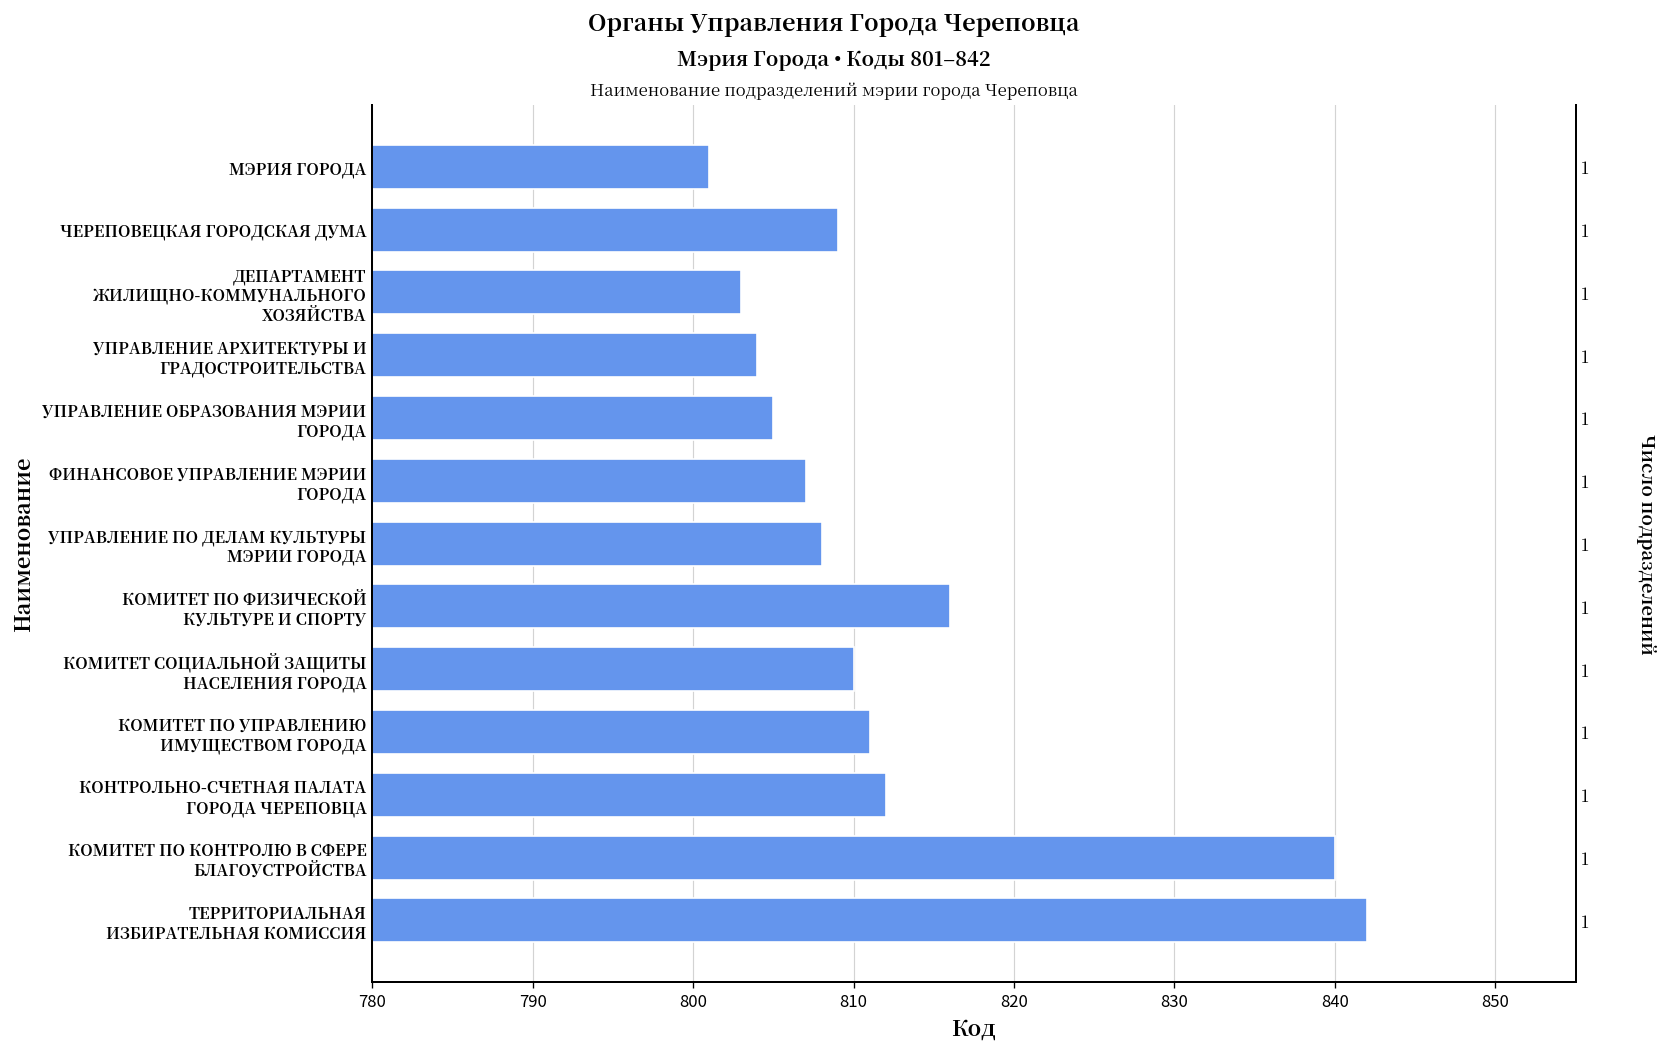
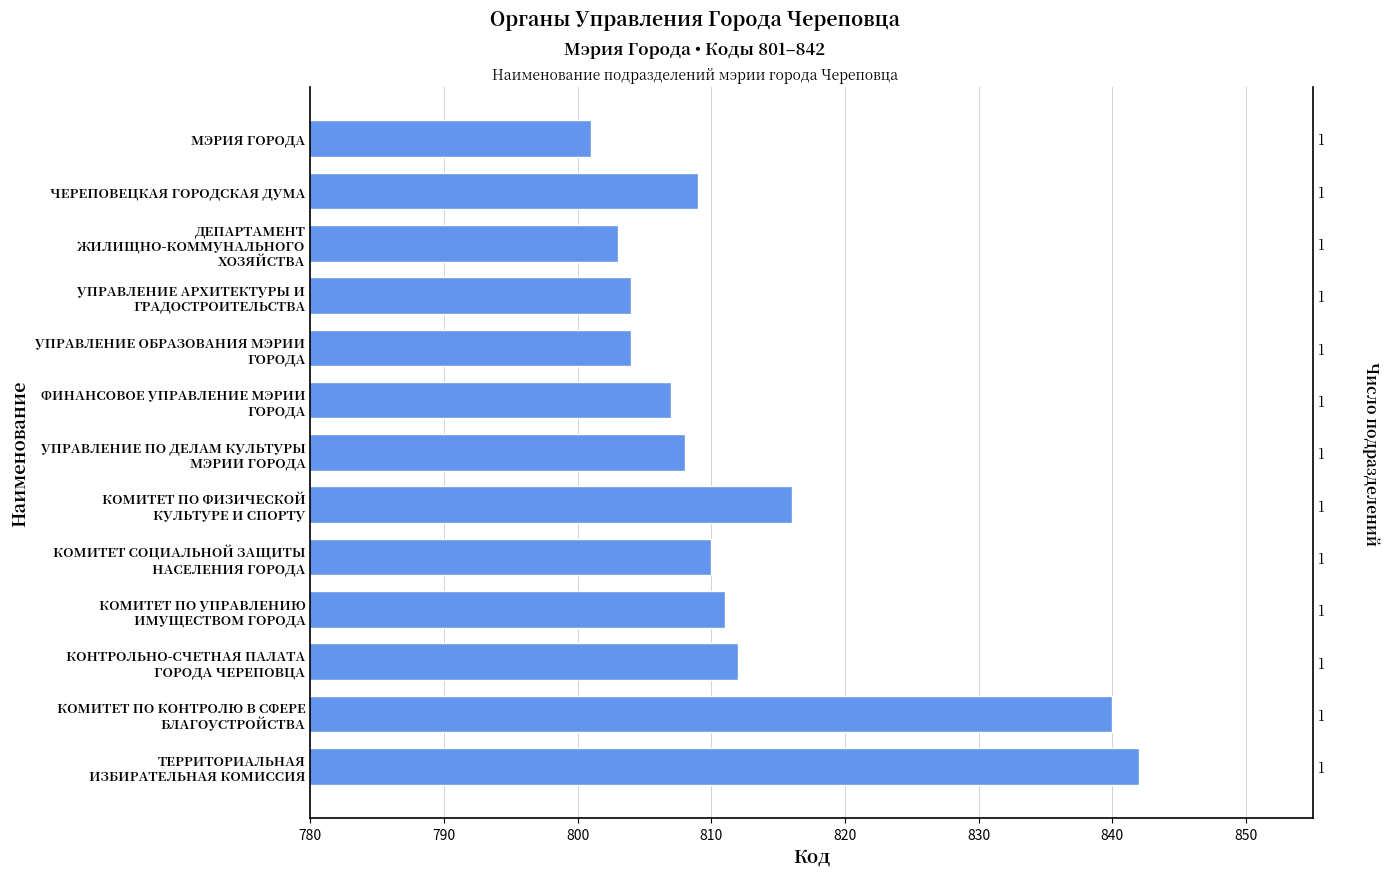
УПРАВЛЕНИЕ ОБРАЗОВАНИЯ МЭРИИ ГОРОДА: 805 -> 804
